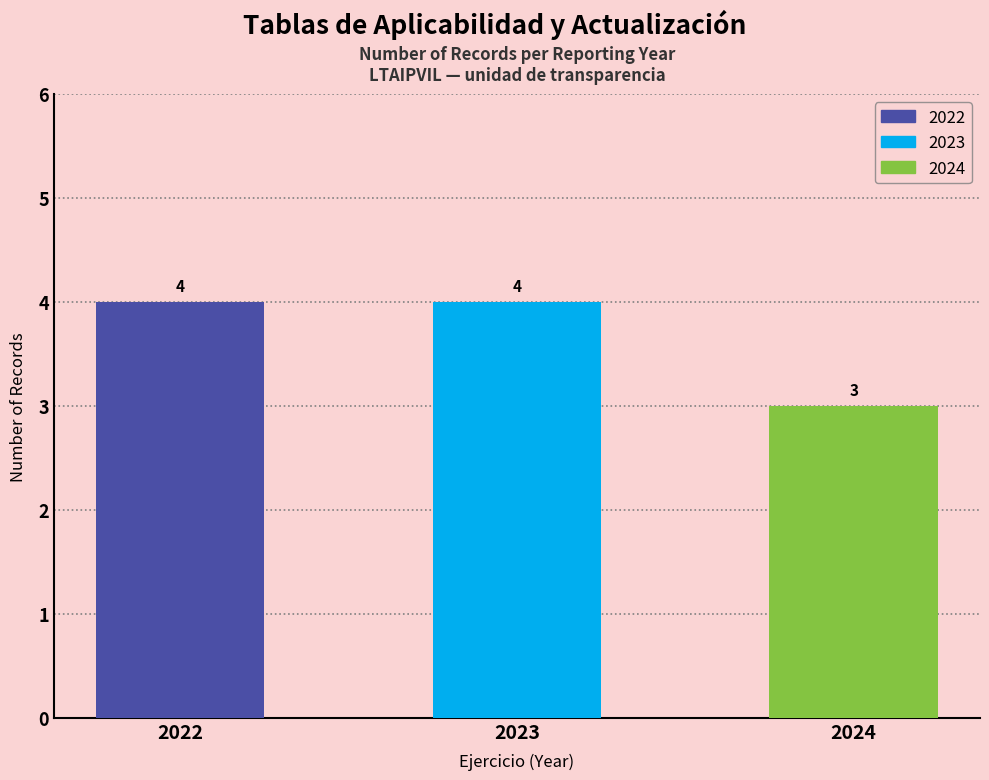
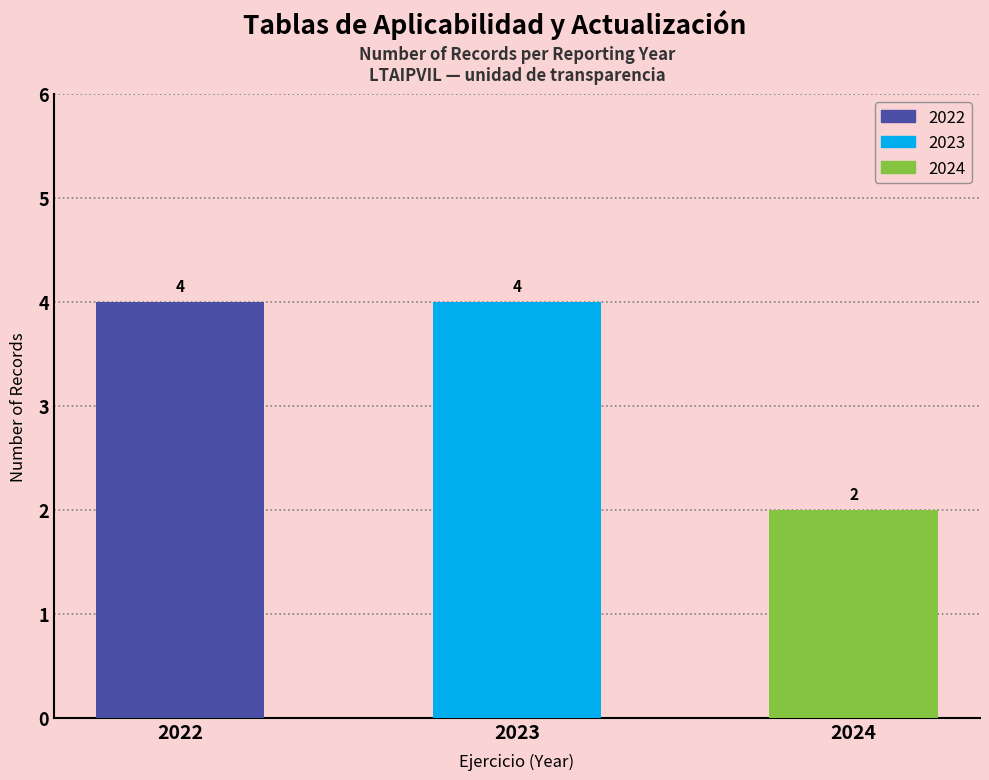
2024: 3 -> 2
